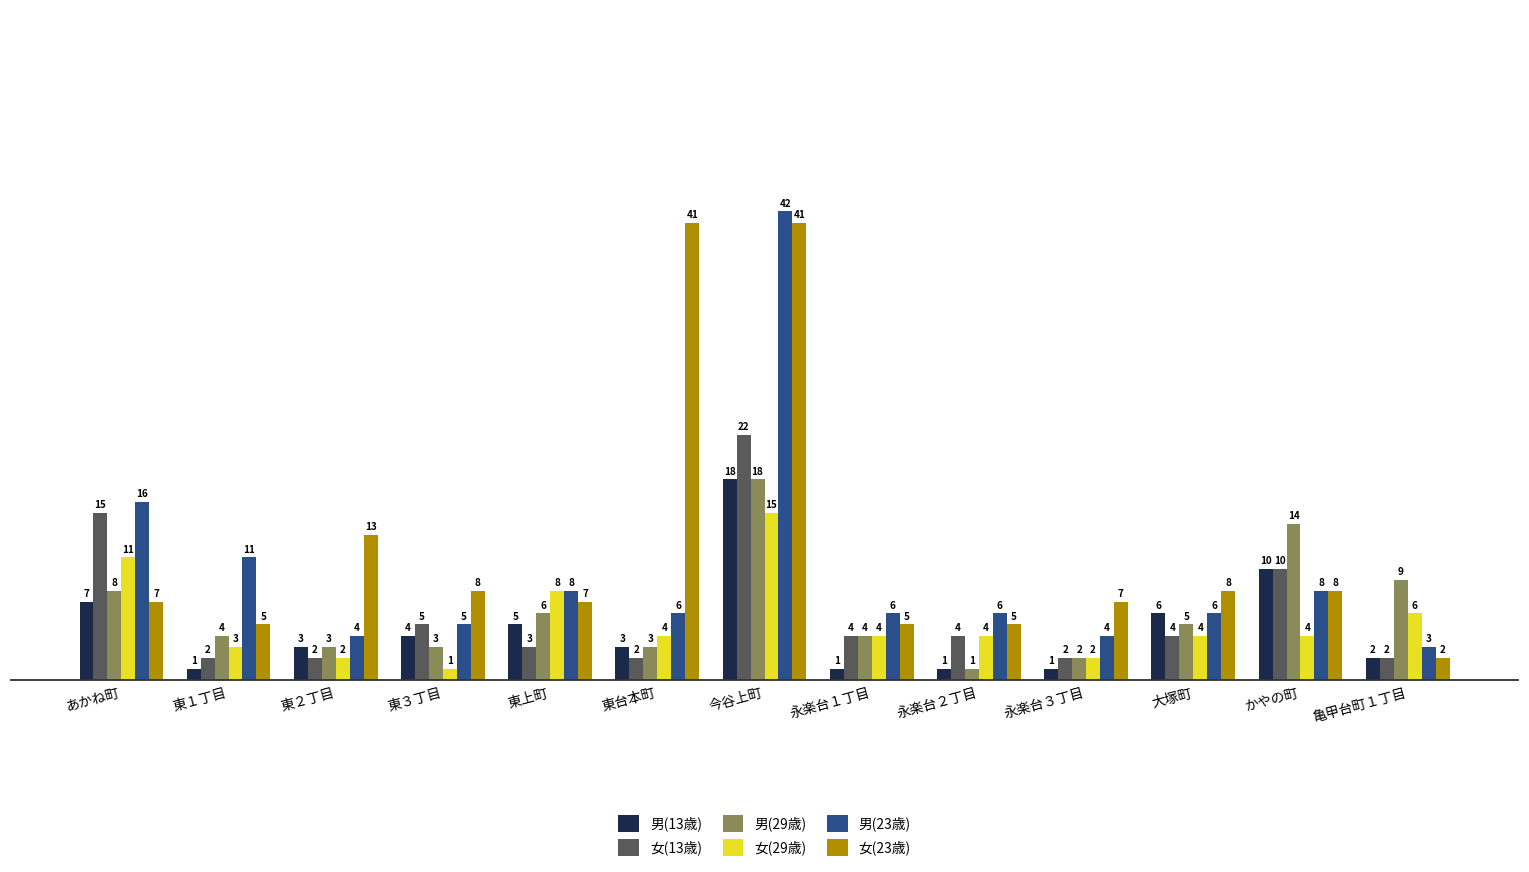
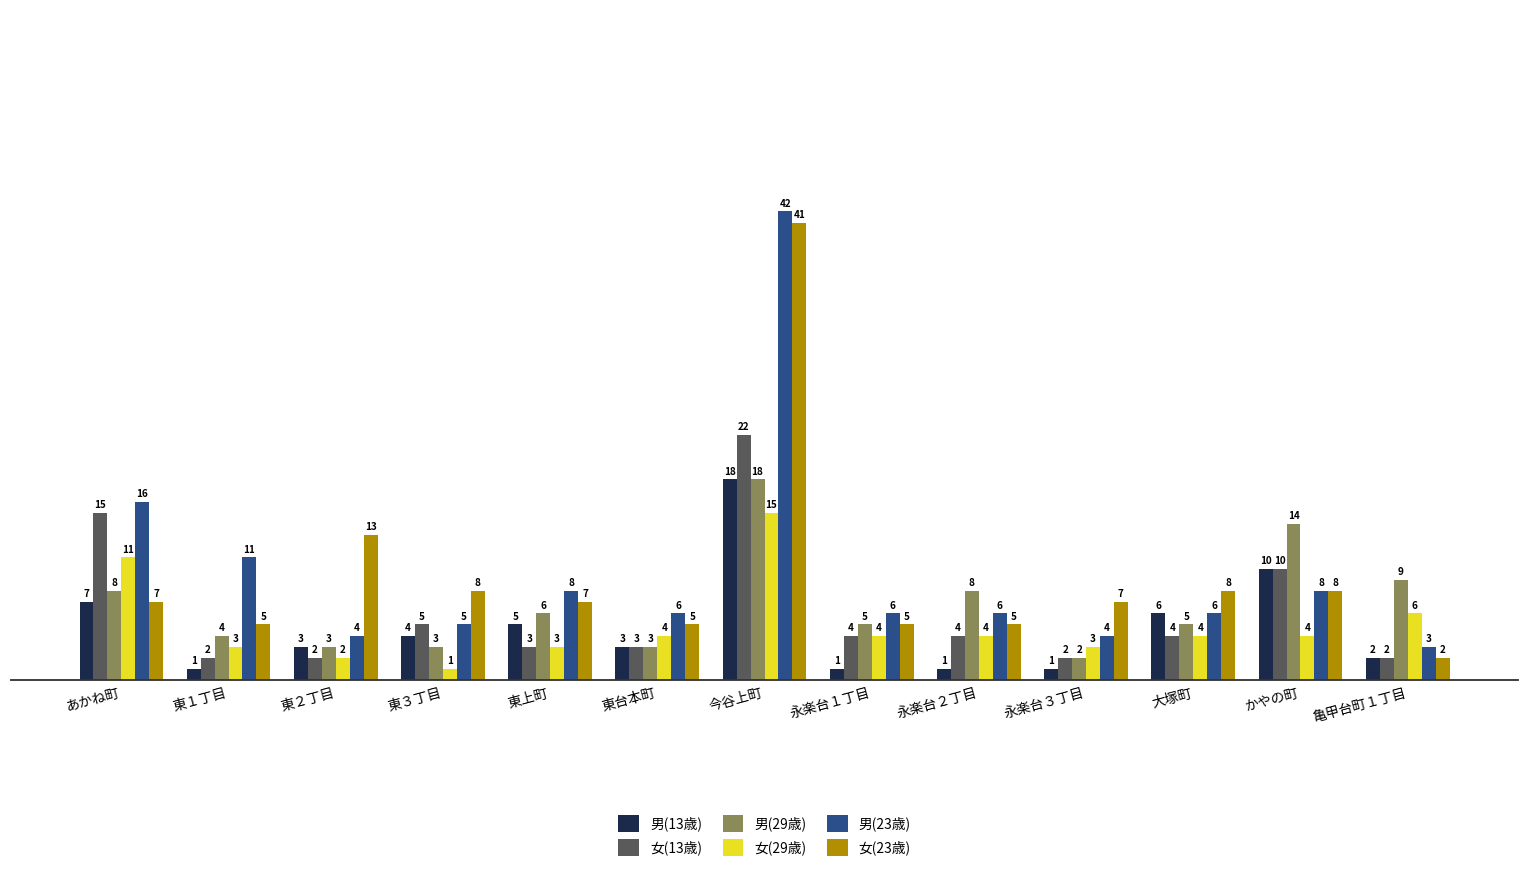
女(29歳), 東上町: 8 -> 3
女(13歳), 東台本町: 2 -> 3
女(23歳), 東台本町: 41 -> 5
男(29歳), 永楽台１丁目: 4 -> 5
男(29歳), 永楽台２丁目: 1 -> 8
女(29歳), 永楽台３丁目: 2 -> 3
